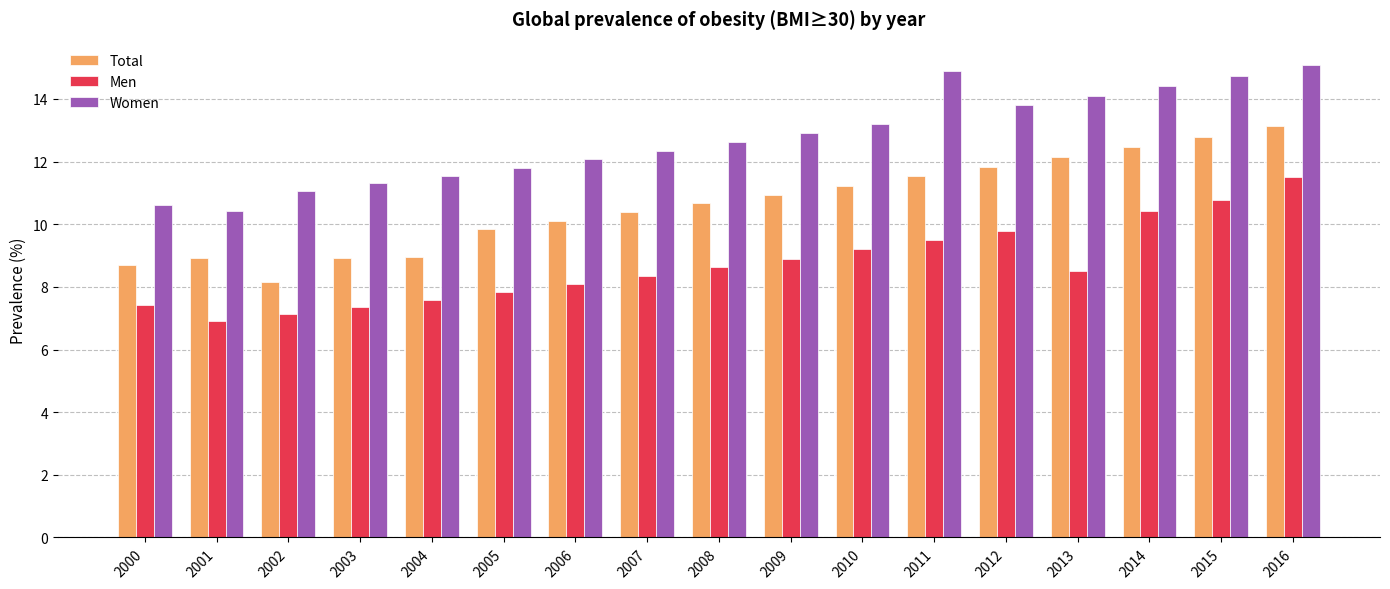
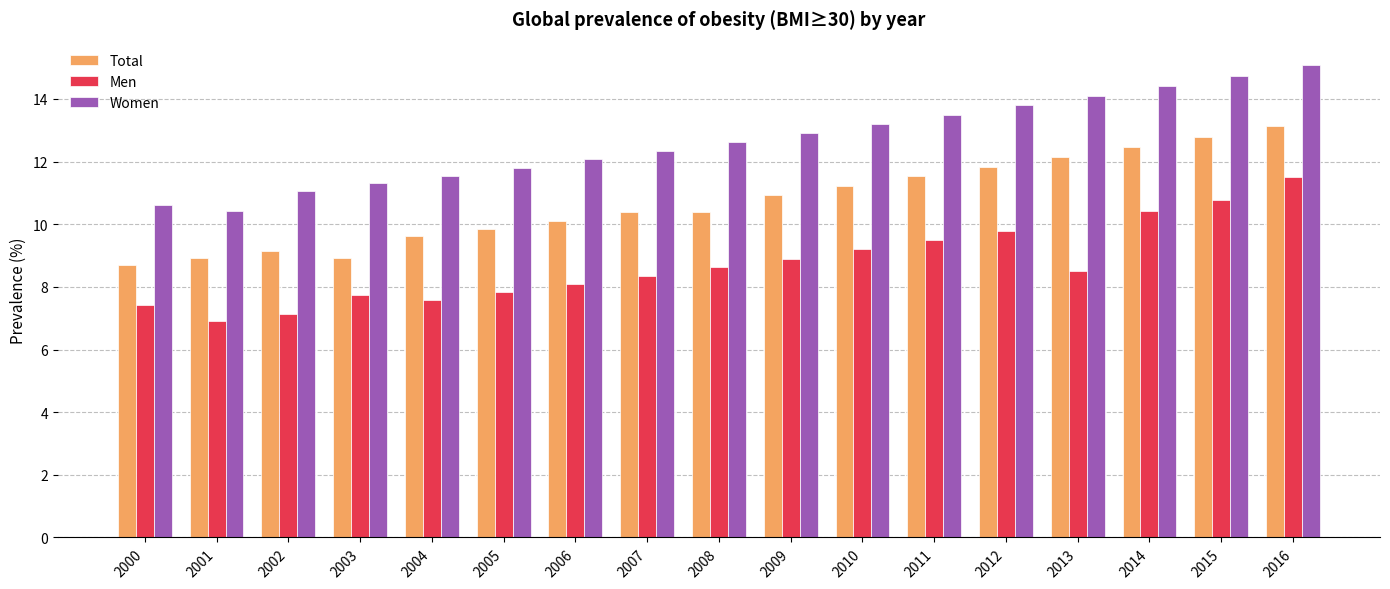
Total, 2002: 8.2 -> 9.1
Men, 2003: 7.3 -> 7.7
Total, 2004: 9.0 -> 9.6
Total, 2008: 10.7 -> 10.4
Women, 2011: 14.9 -> 13.5
